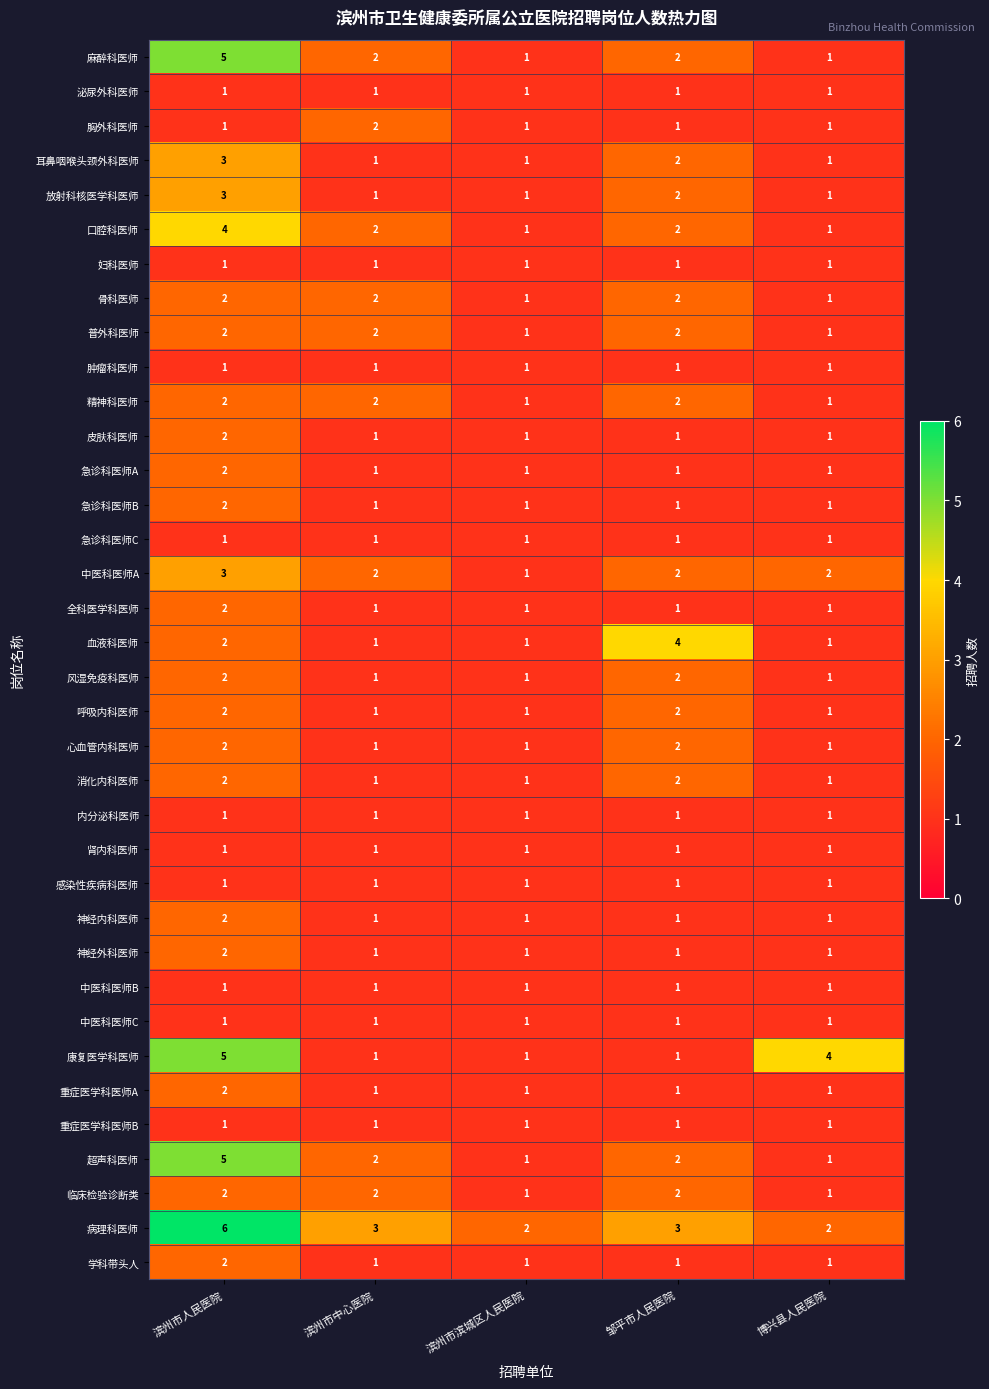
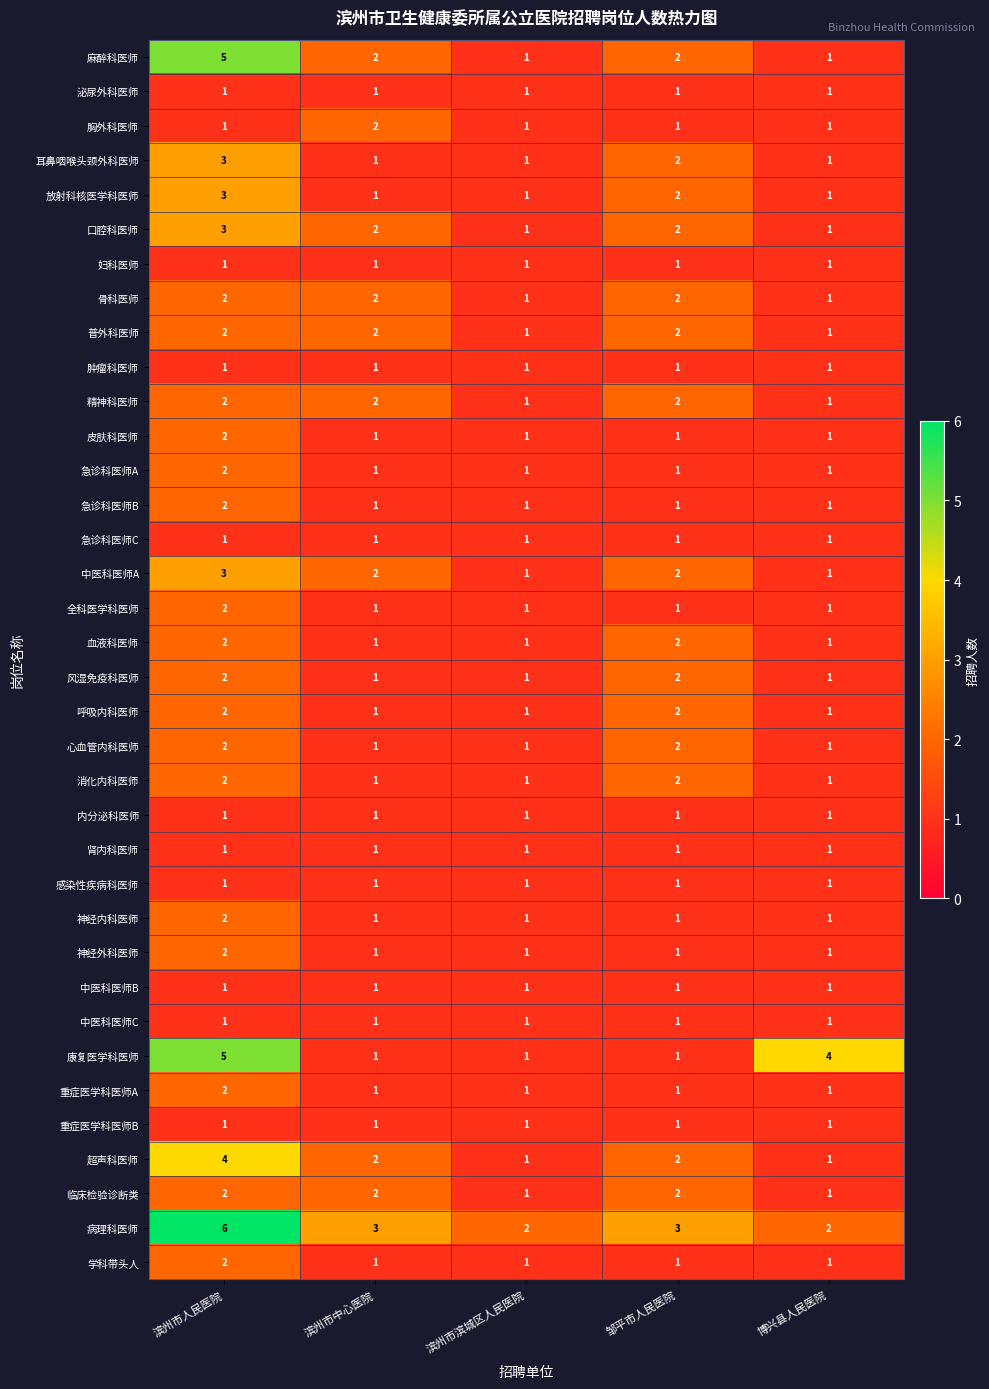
口腔科医师, 滨州市人民医院: 4 -> 3
中医科医师A, 博兴县人民医院: 2 -> 1
血液科医师, 邹平市人民医院: 4 -> 2
超声科医师, 滨州市人民医院: 5 -> 4
